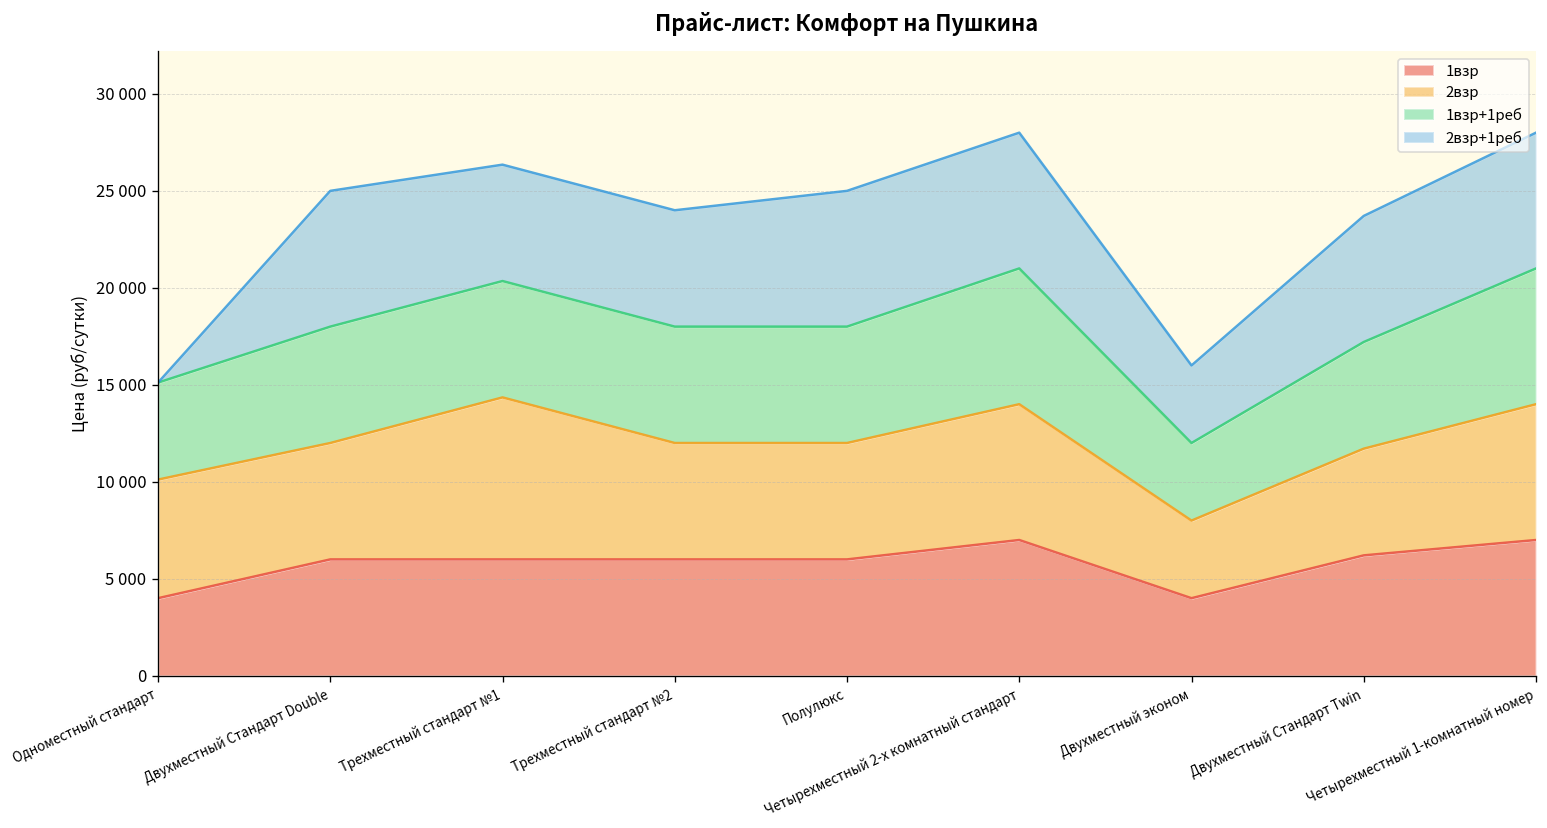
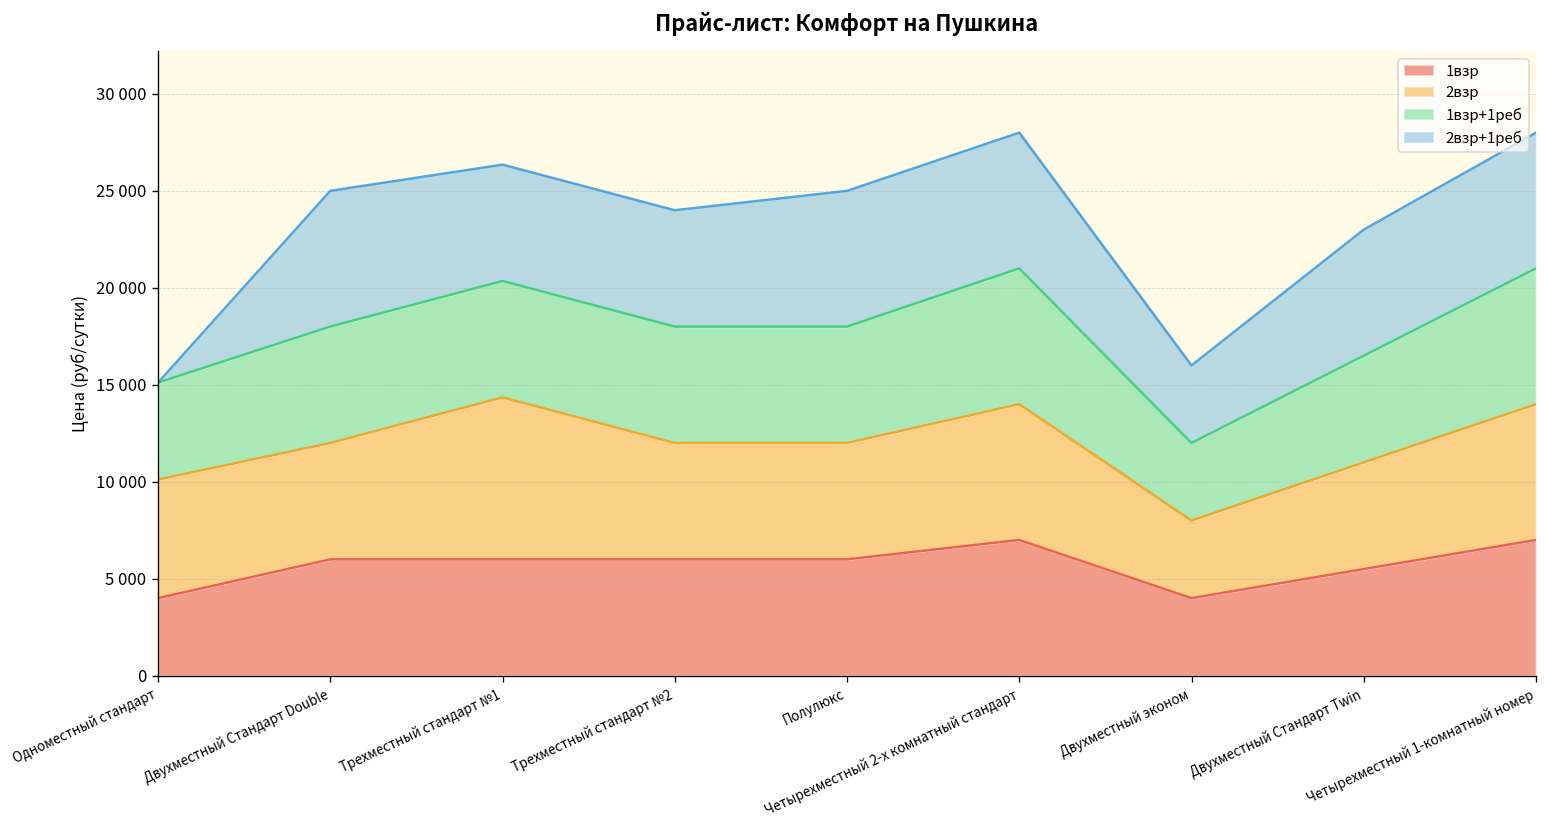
1взр, Двухместный Стандарт Twin: 6200 -> 5500
